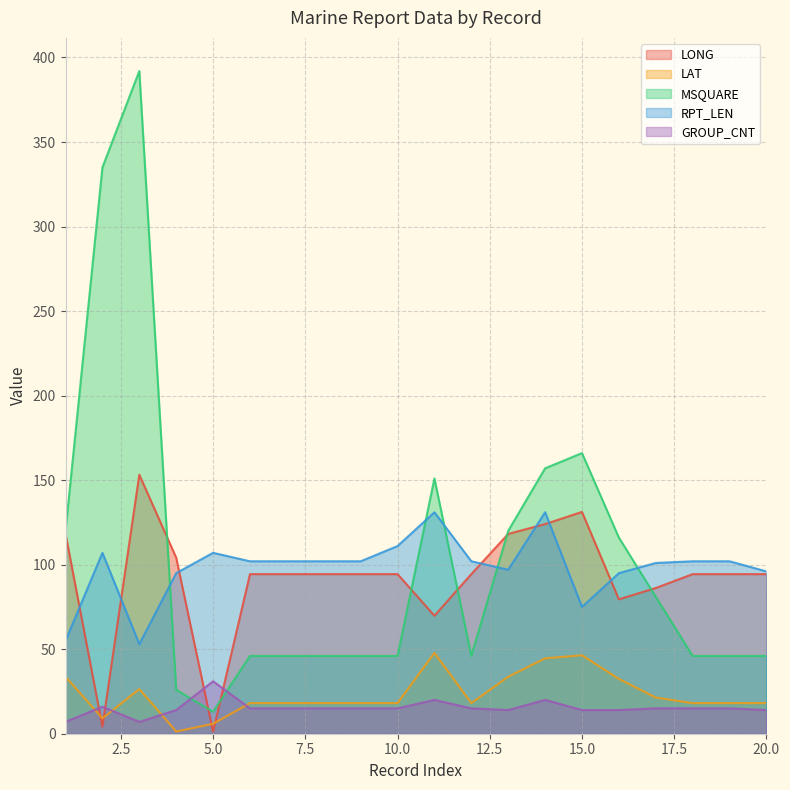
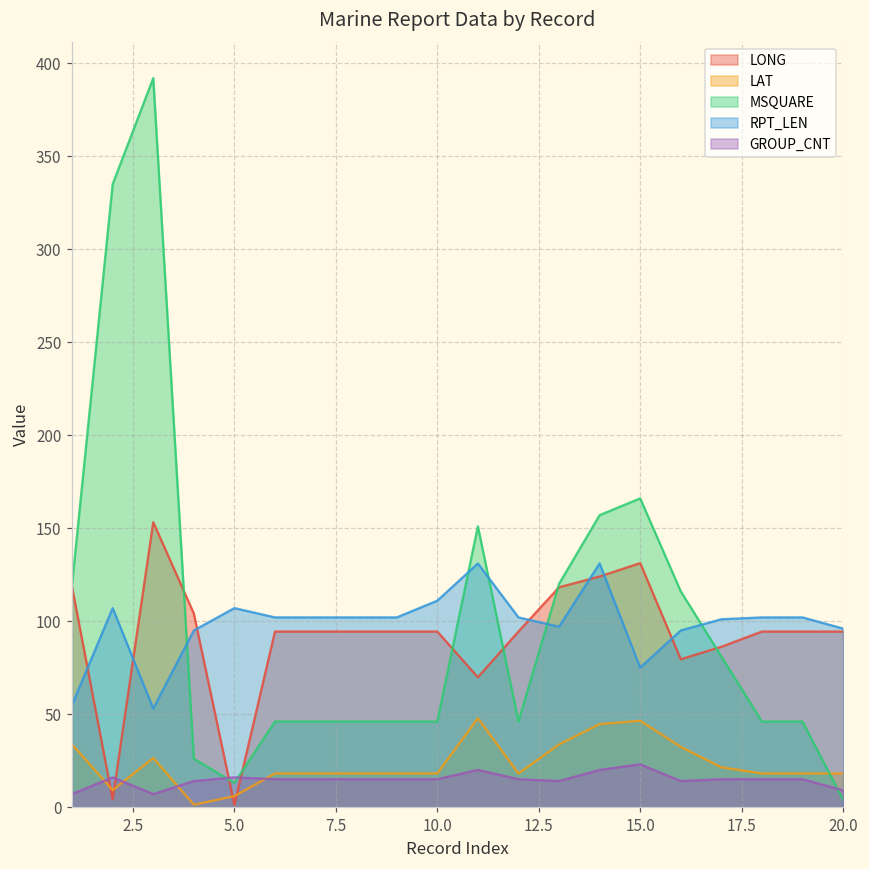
GROUP_CNT, 5.0: 31 -> 16
GROUP_CNT, 15.0: 14 -> 23
MSQUARE, 20.0: 46 -> 4
GROUP_CNT, 20.0: 14 -> 9
